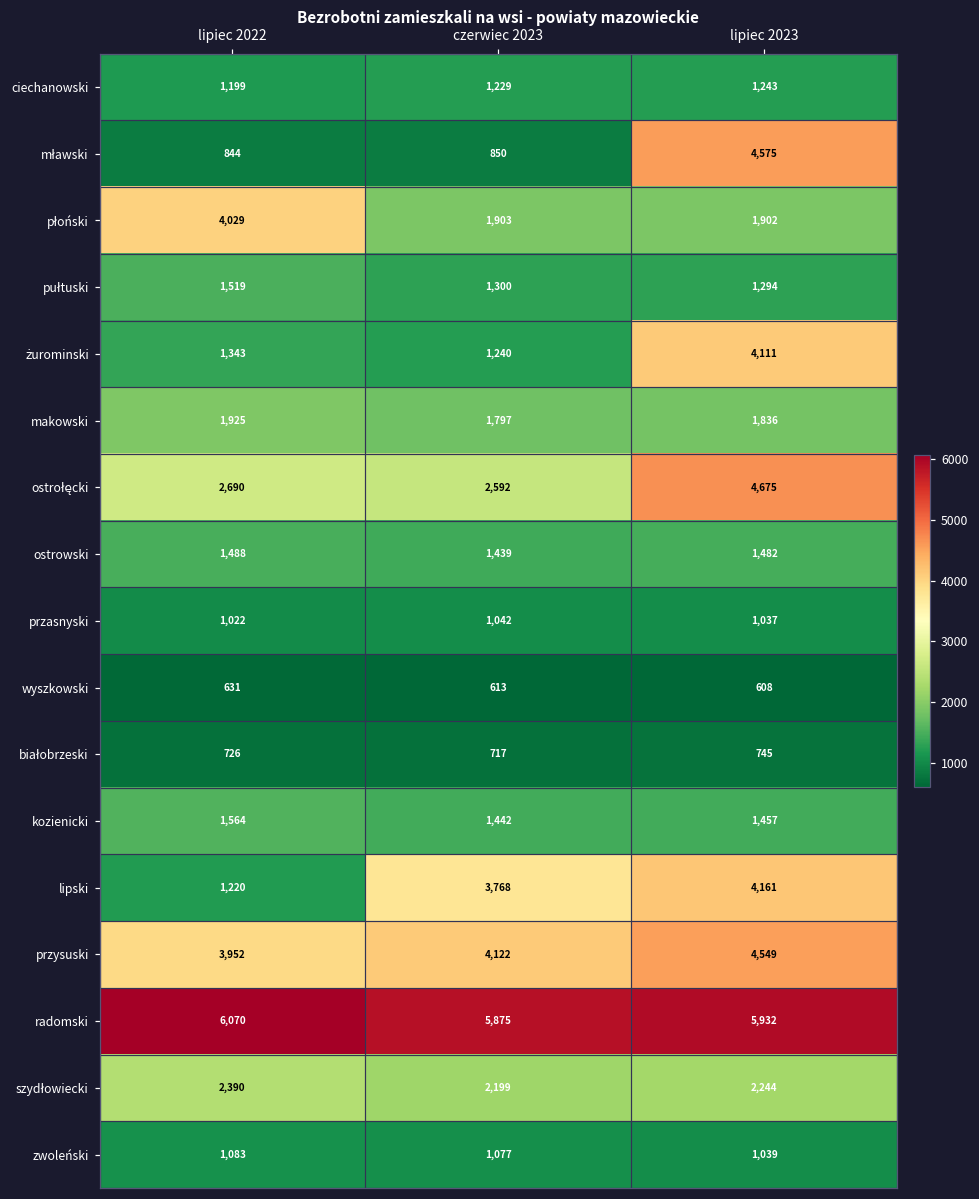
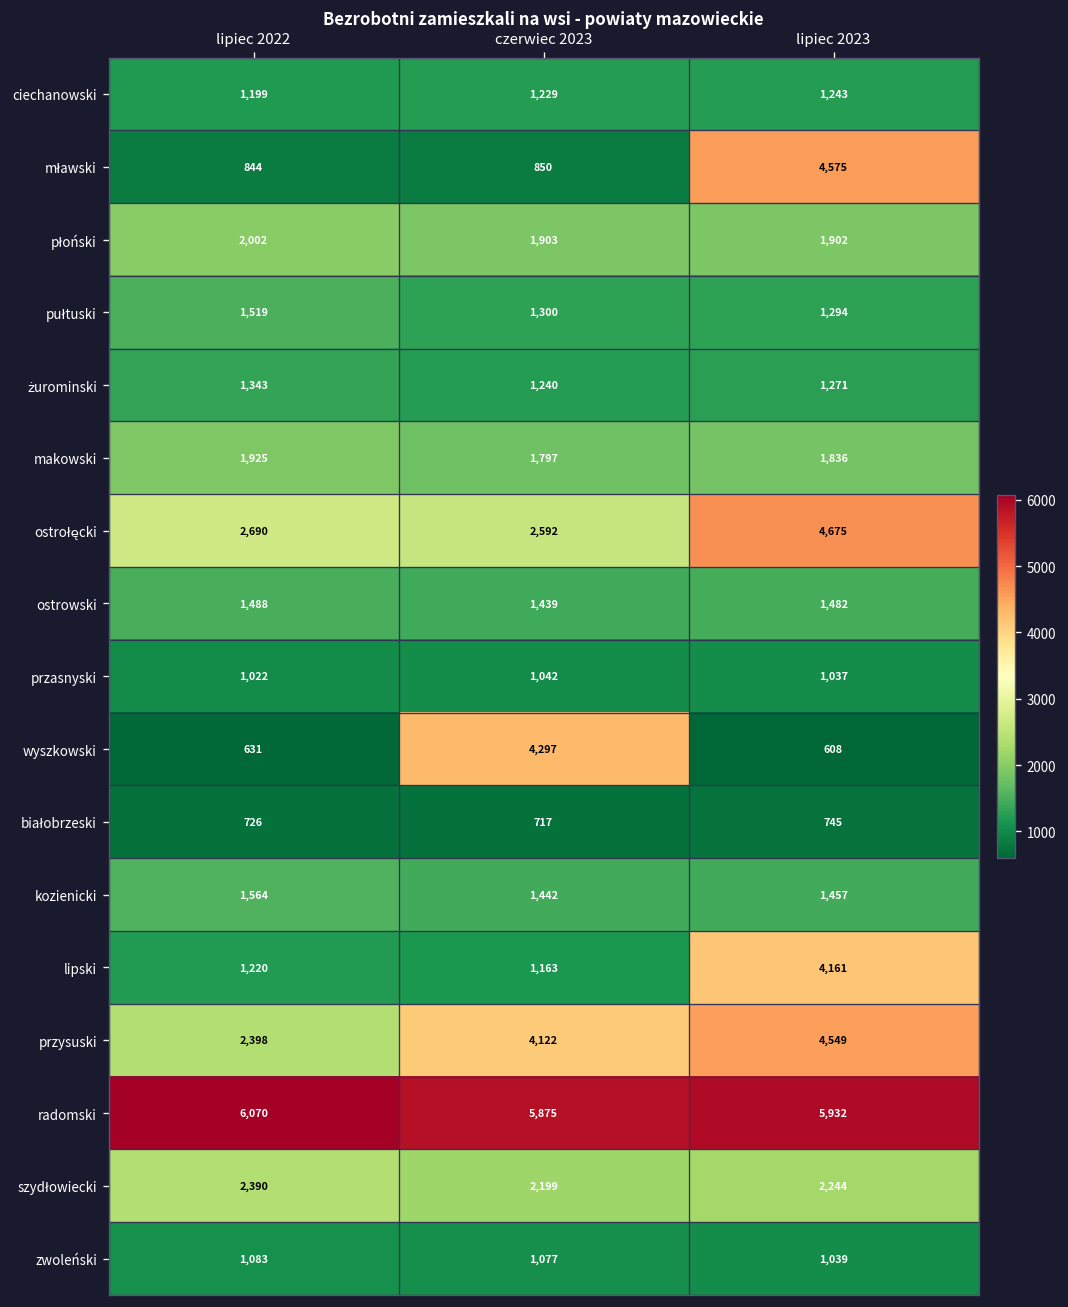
płoński, lipiec 2022: 4,029 -> 2,002
żurominski, lipiec 2023: 4,111 -> 1,271
wyszkowski, czerwiec 2023: 613 -> 4,297
lipski, czerwiec 2023: 3,768 -> 1,163
przysuski, lipiec 2022: 3,952 -> 2,398
